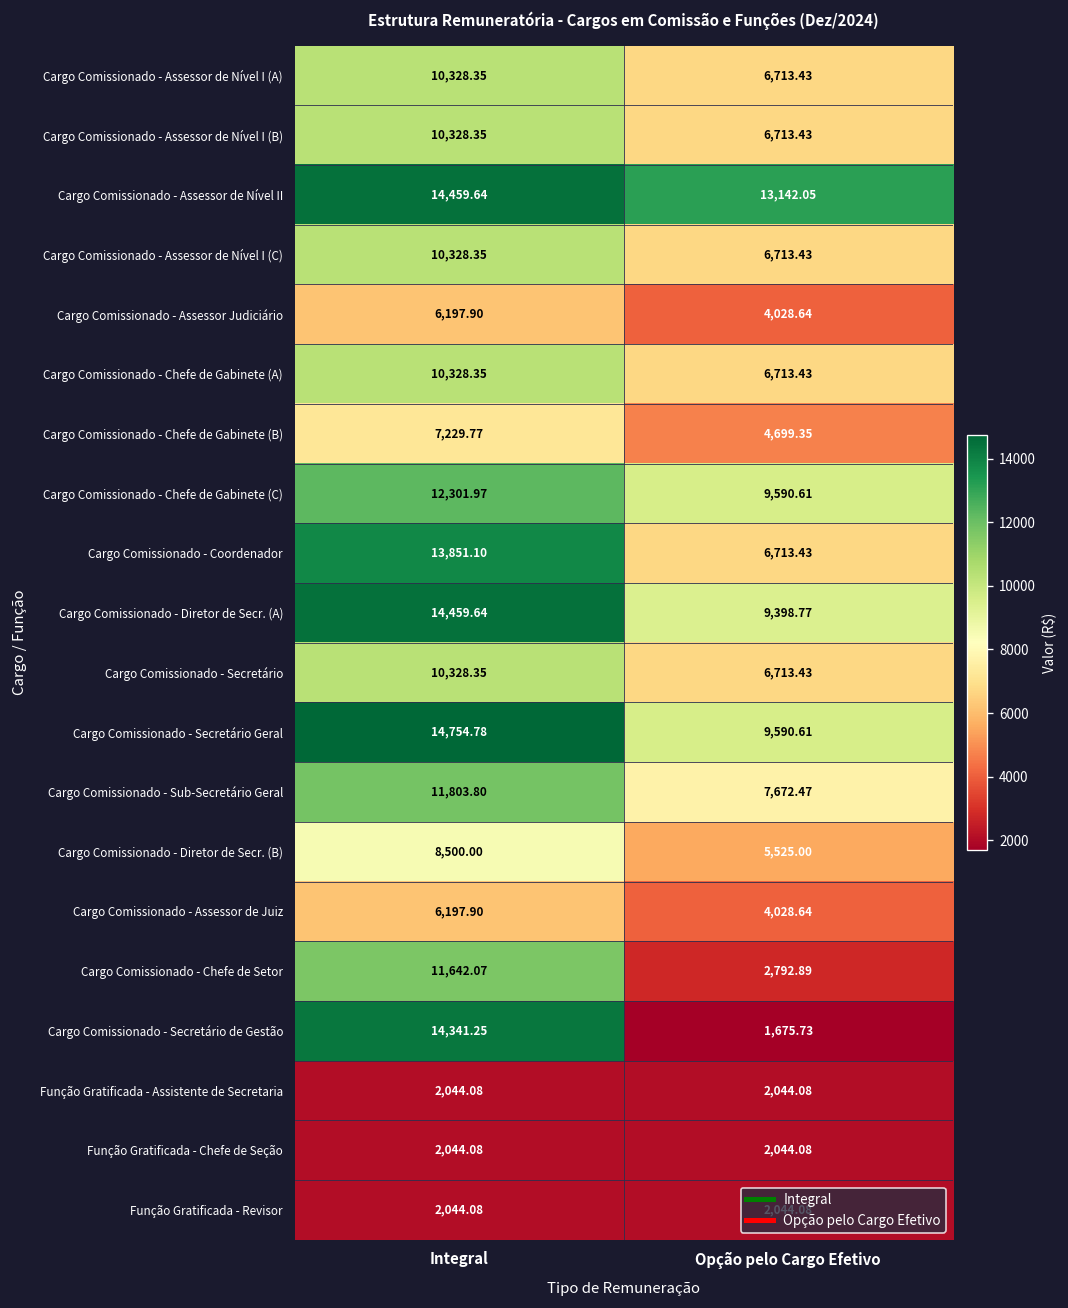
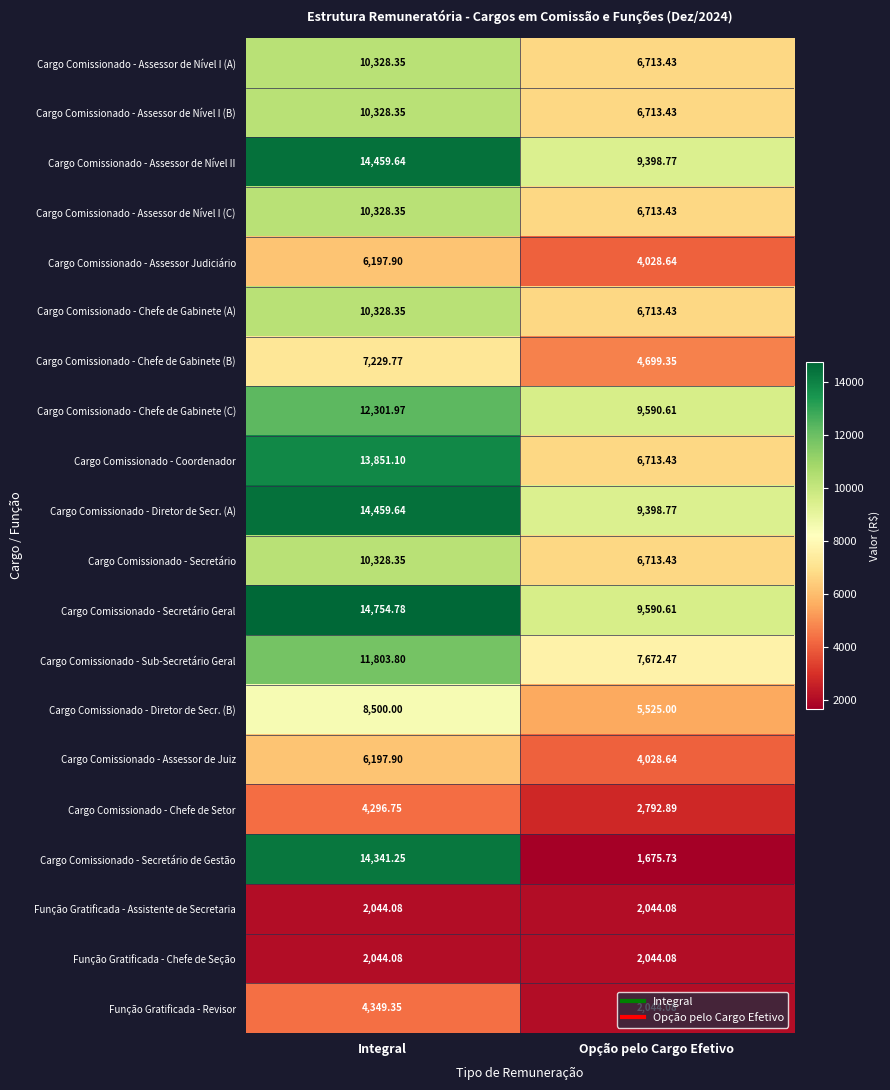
Cargo Comissionado - Assessor de Nível II, Opção pelo Cargo Efetivo: 13,142.05 -> 9,398.77
Cargo Comissionado - Chefe de Setor, Integral: 11,642.07 -> 4,296.75
Função Gratificada - Revisor, Integral: 2,044.08 -> 4,349.35
